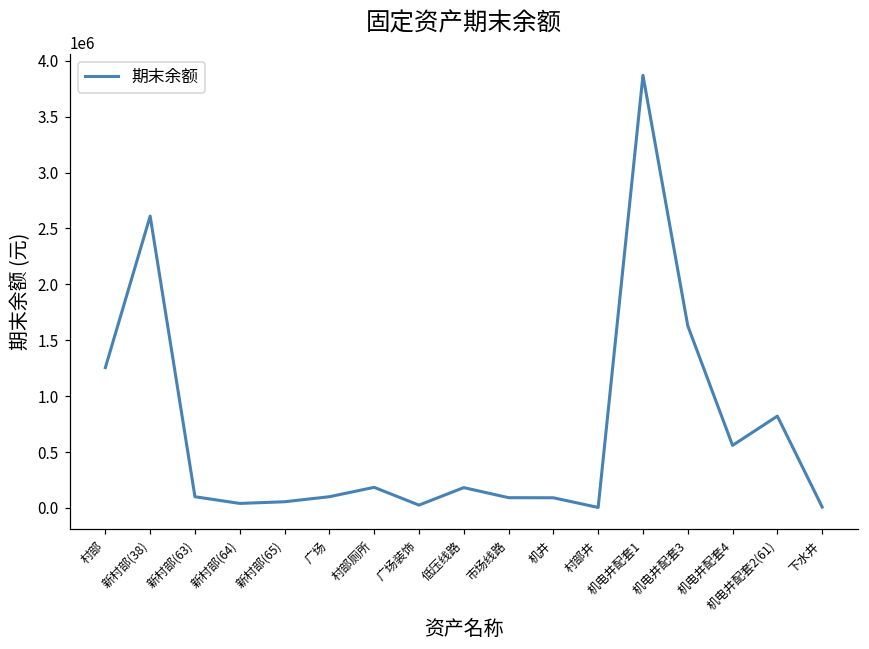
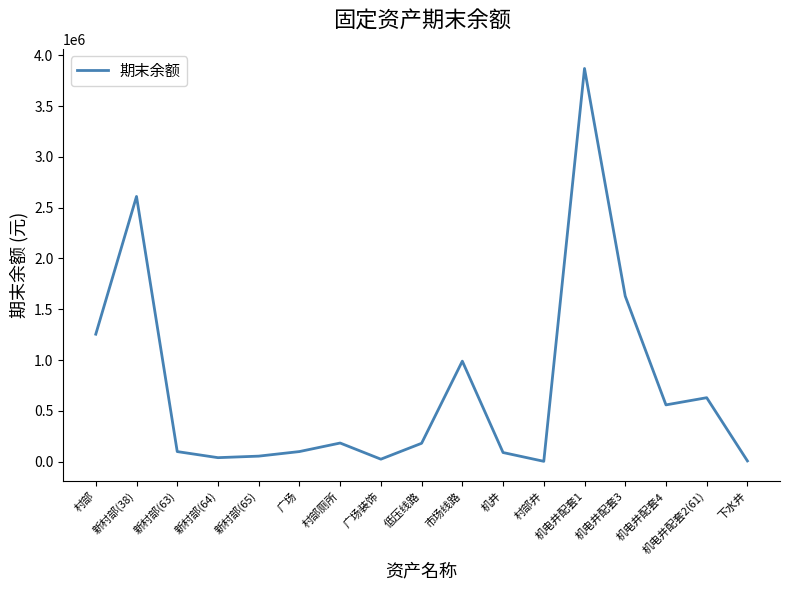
市场线路: 90000 -> 990000
机电井配套2(61): 820000 -> 630000
